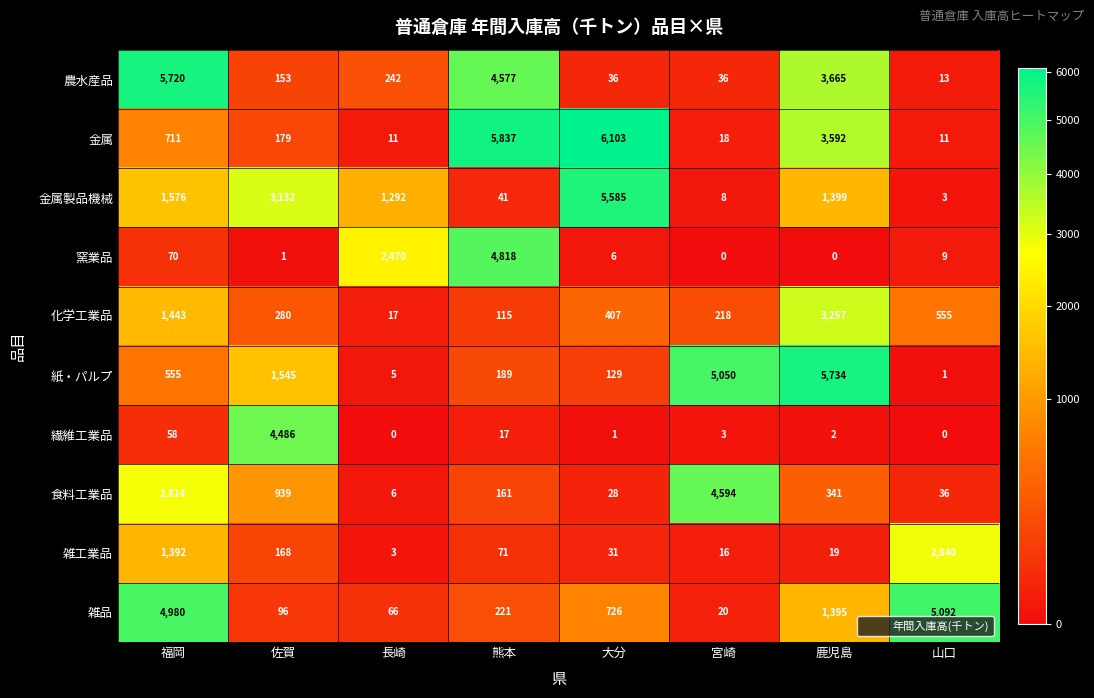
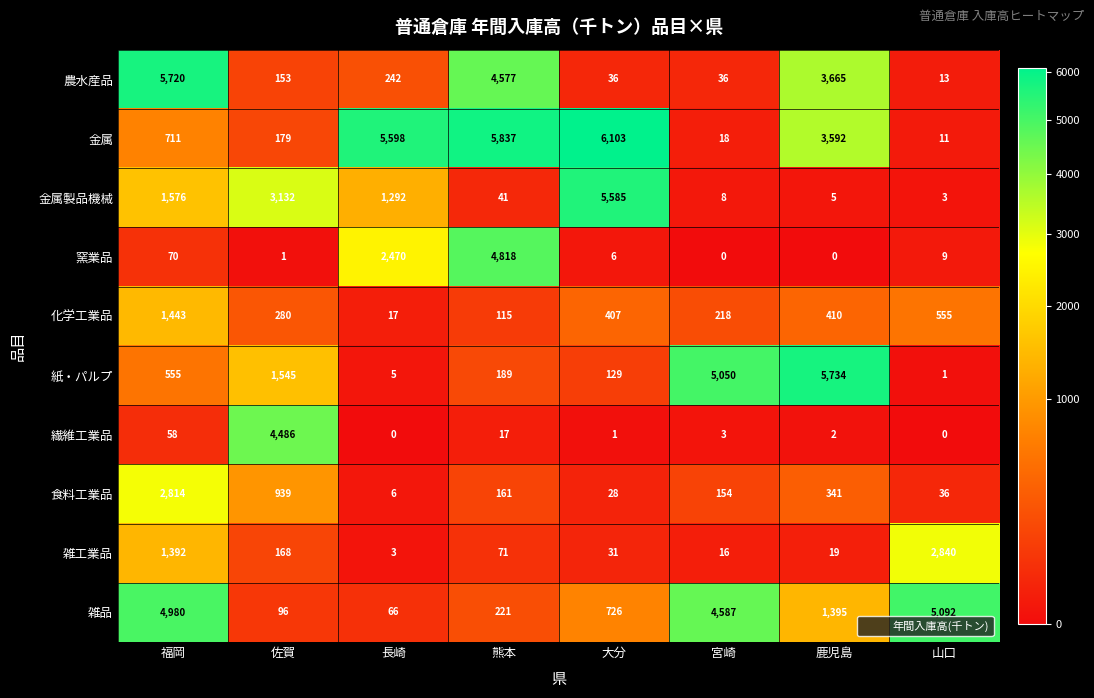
金属, 長崎: 11 -> 5,598
金属製品機械, 鹿児島: 1,399 -> 5
化学工業品, 鹿児島: 3,257 -> 410
食料工業品, 宮崎: 4,594 -> 154
雑品, 宮崎: 20 -> 4,587
